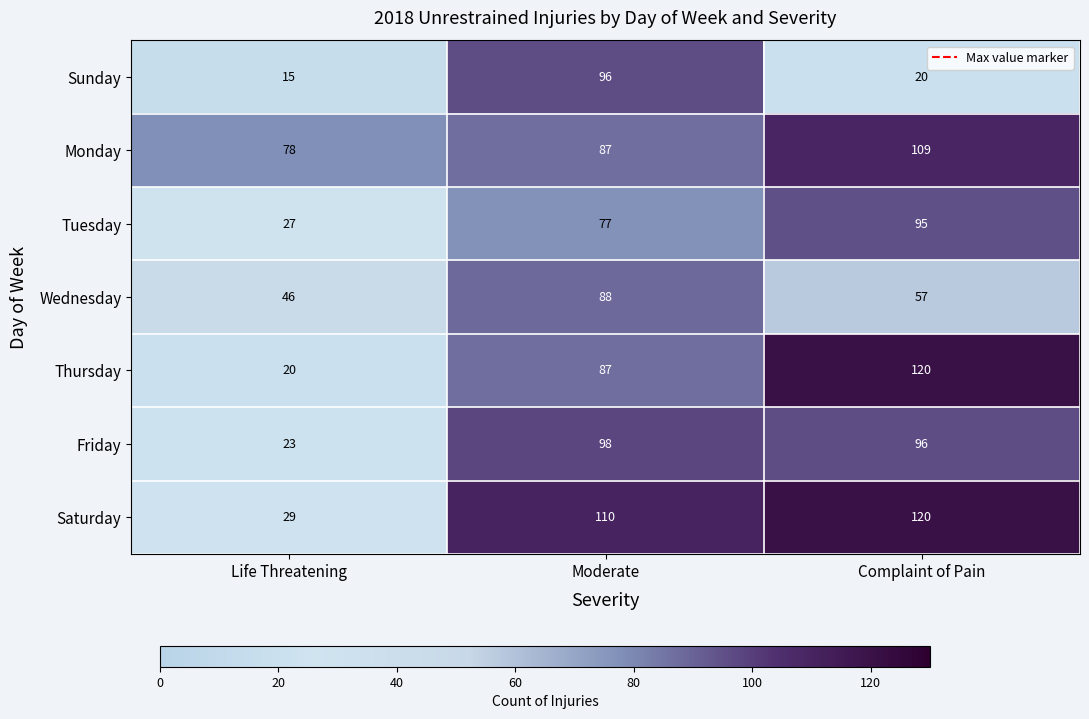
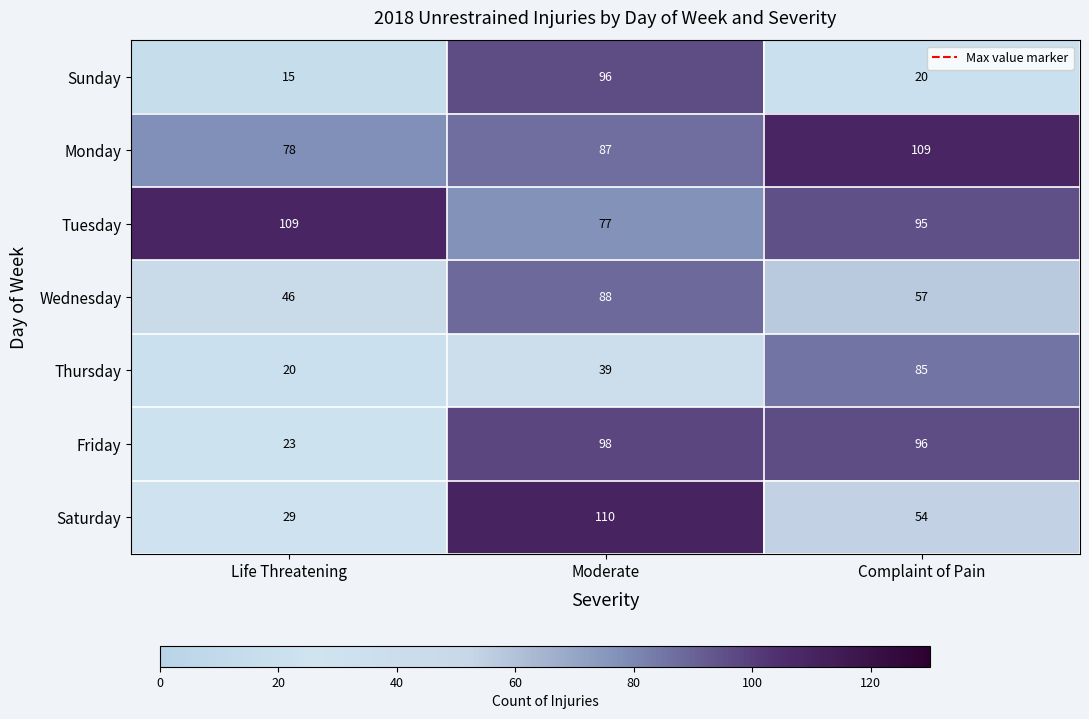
Tuesday, Life Threatening: 27 -> 109
Thursday, Moderate: 87 -> 39
Thursday, Complaint of Pain: 120 -> 85
Saturday, Complaint of Pain: 120 -> 54
